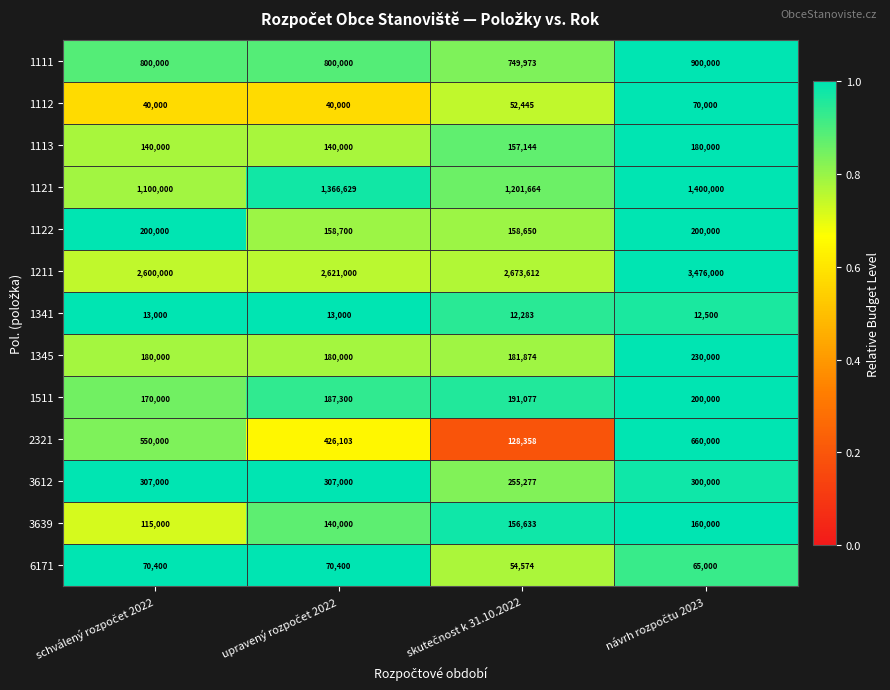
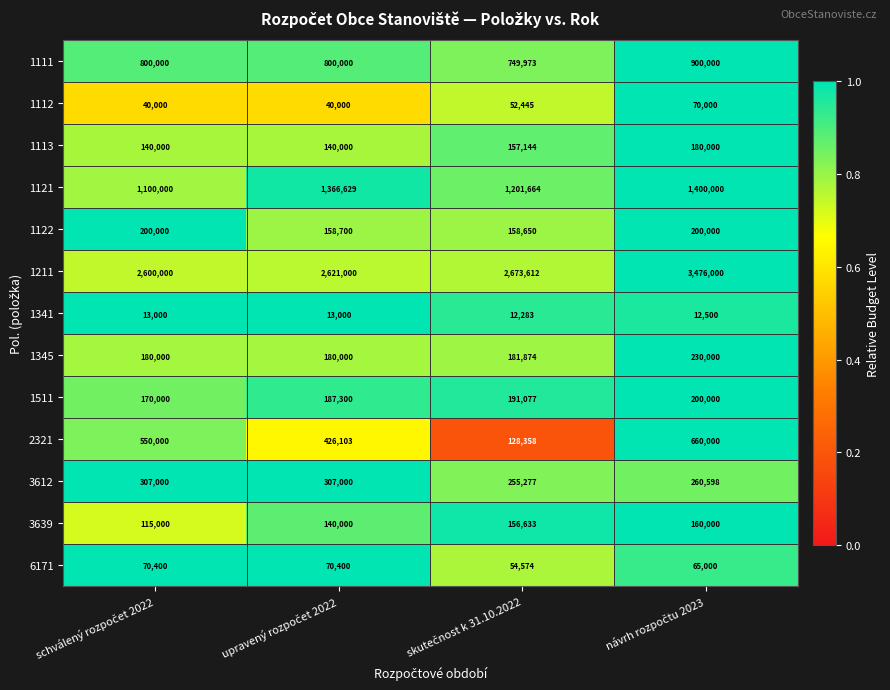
3612, návrh rozpočtu 2023: 300,000 -> 260,598
